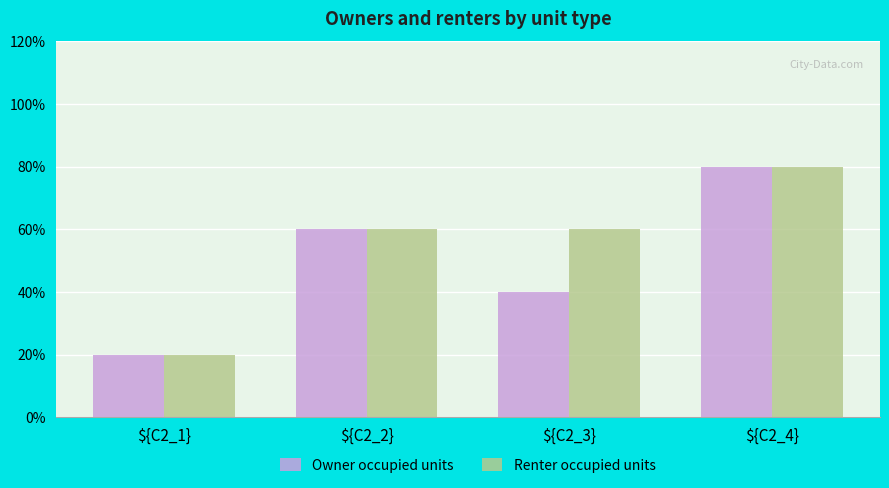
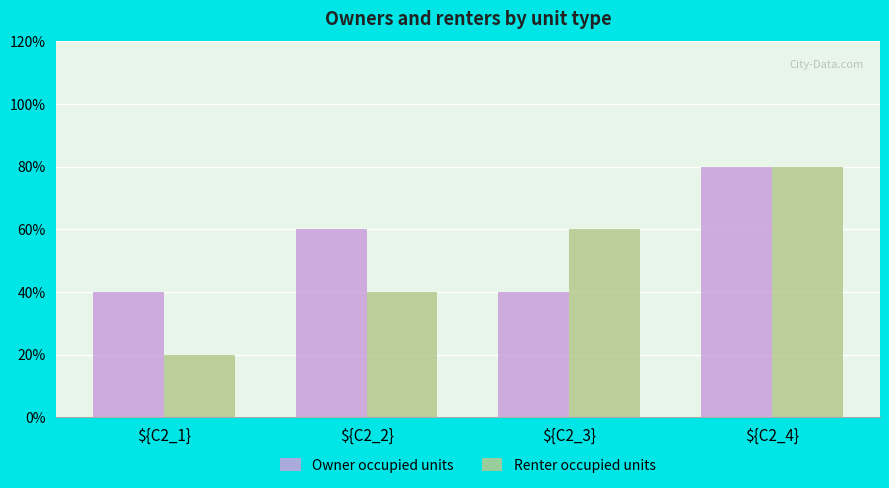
Owner occupied units, ${C2_1}: 20% -> 40%
Renter occupied units, ${C2_2}: 60% -> 40%
